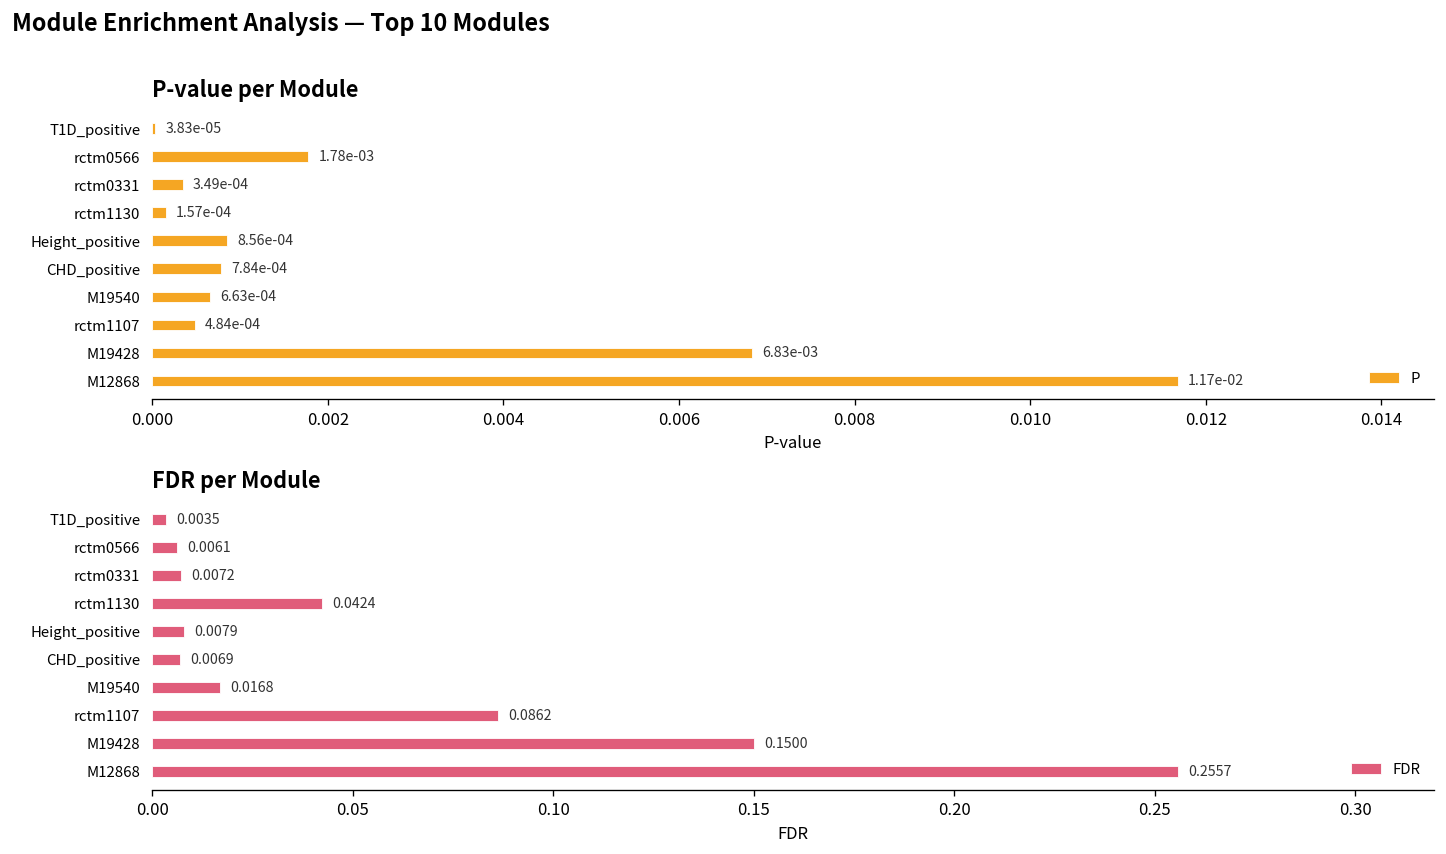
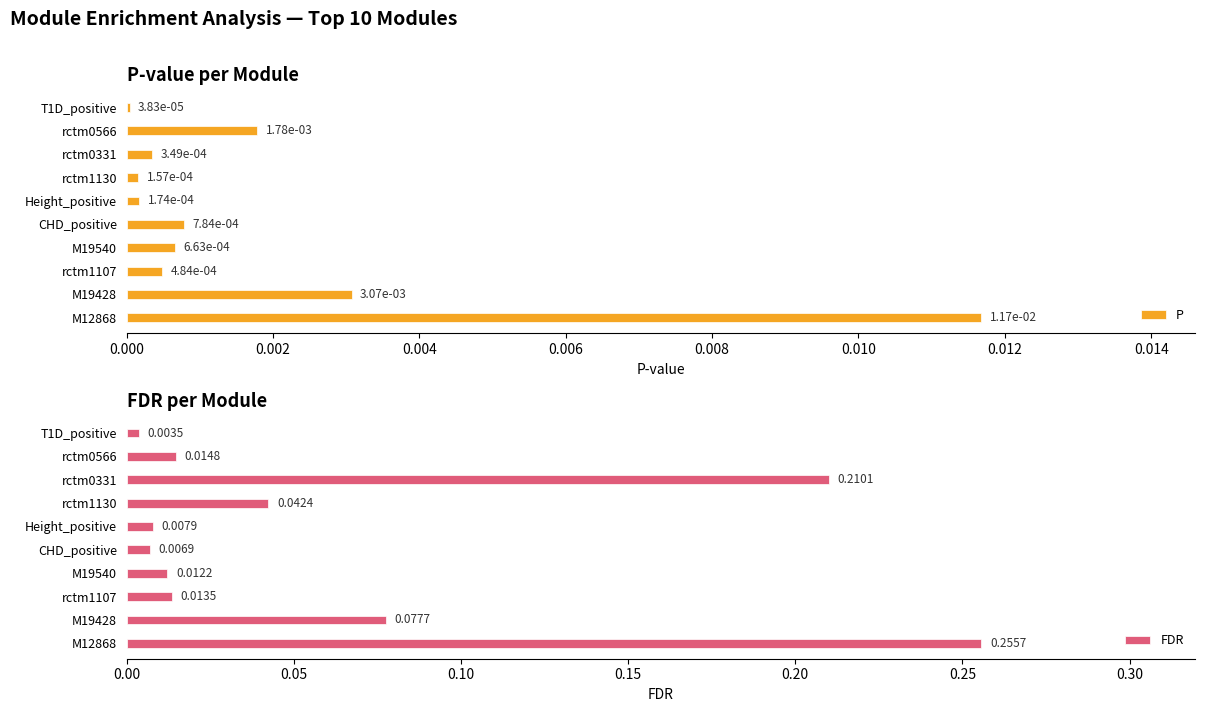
P-value per Module, Height_positive: 8.56e-04 -> 1.74e-04
P-value per Module, M19428: 6.83e-03 -> 3.07e-03
FDR per Module, rctm0566: 0.0061 -> 0.0148
FDR per Module, rctm0331: 0.0072 -> 0.2101
FDR per Module, M19540: 0.0168 -> 0.0122
FDR per Module, rctm1107: 0.0862 -> 0.0135
FDR per Module, M19428: 0.1500 -> 0.0777
